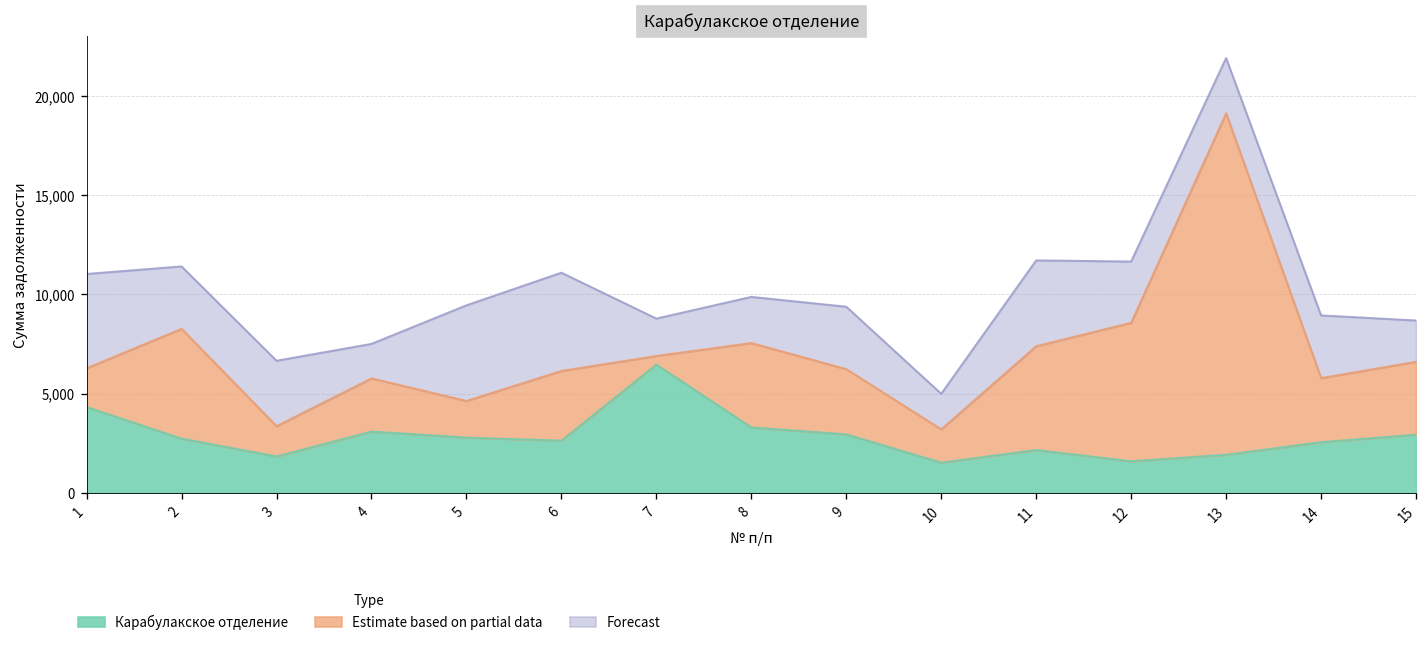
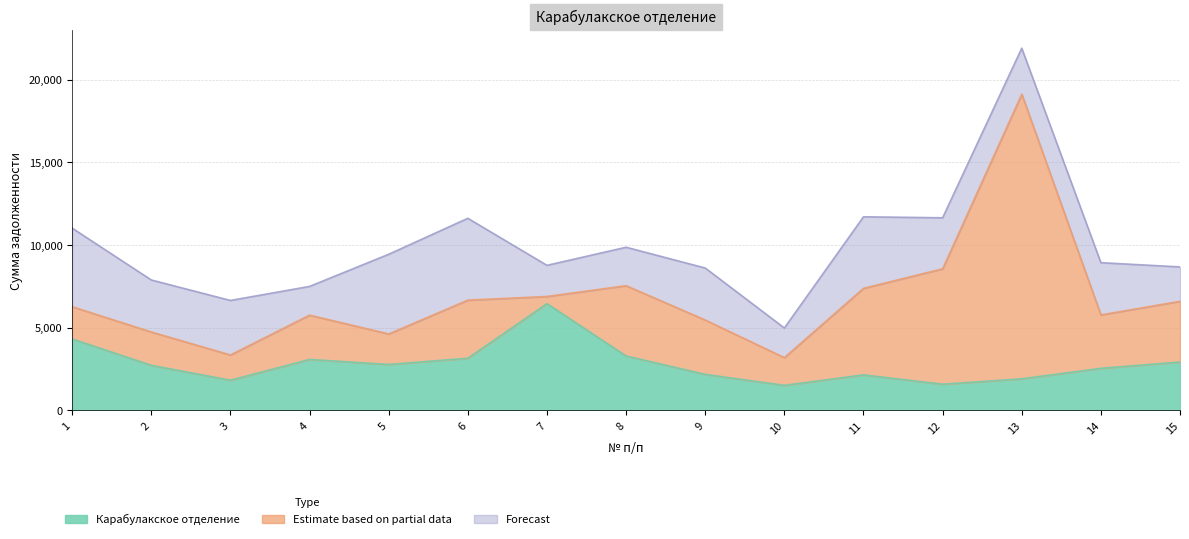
Estimate based on partial data, 2: 5,500 -> 2,000
Карабулакское отделение, 6: 2,600 -> 3,200
Карабулакское отделение, 9: 2,900 -> 2,200
